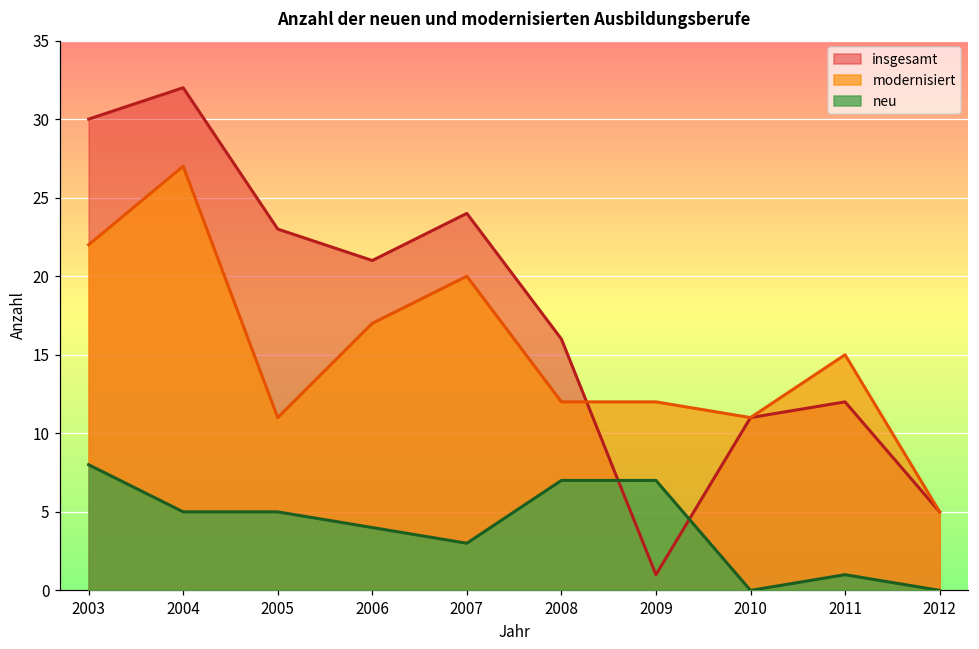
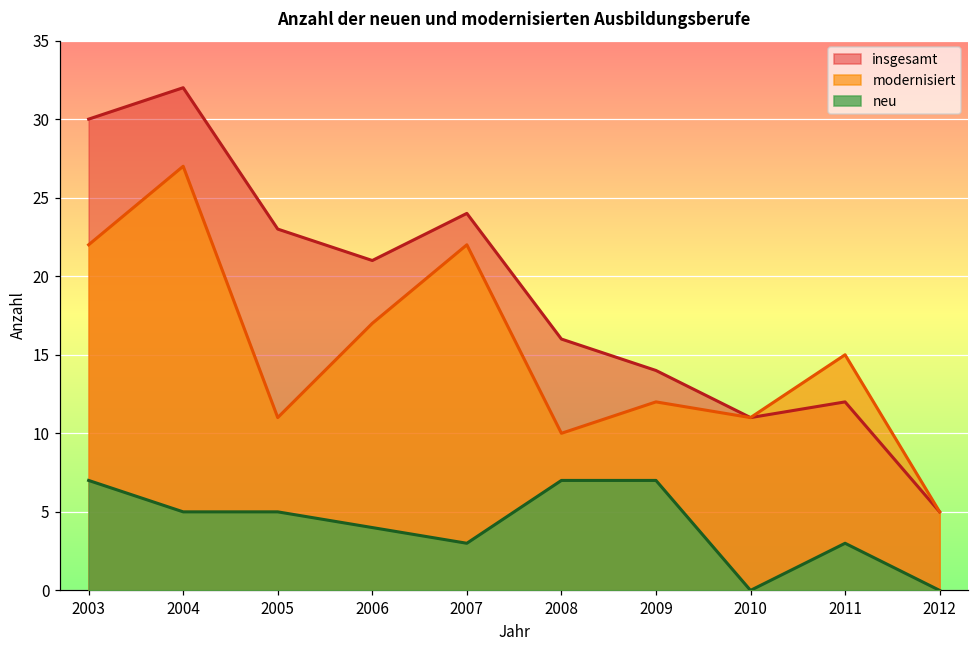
neu, 2003: 8 -> 7
modernisiert, 2007: 20 -> 22
modernisiert, 2008: 12 -> 10
insgesamt, 2009: 1 -> 14
neu, 2011: 1 -> 3
